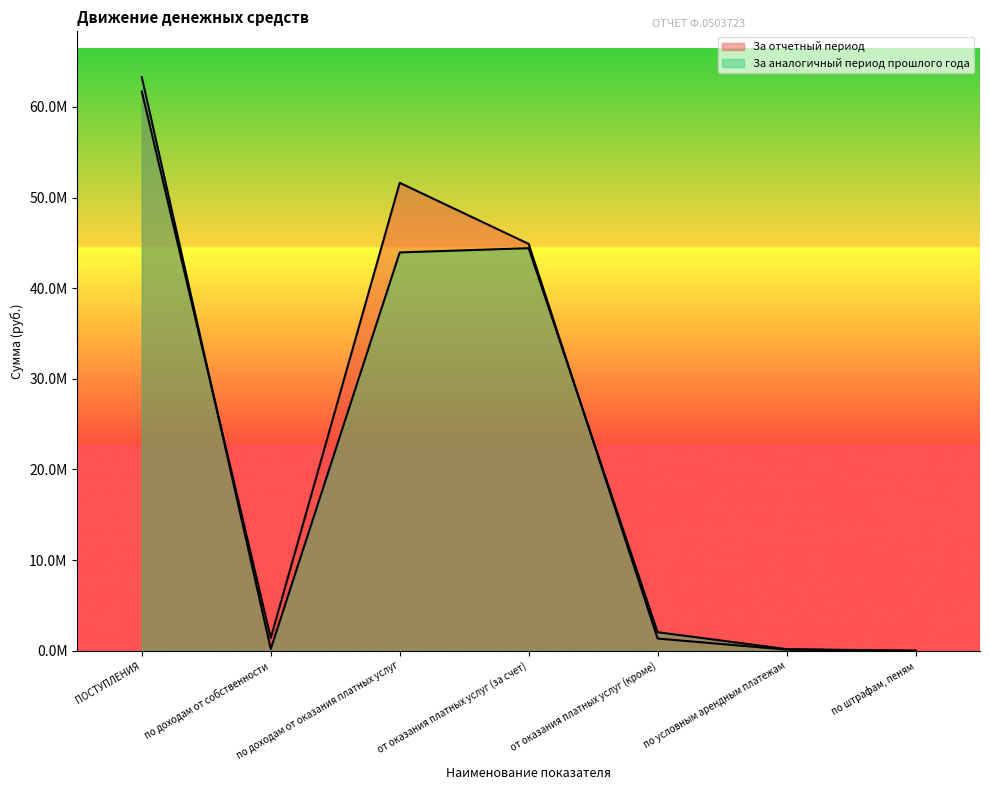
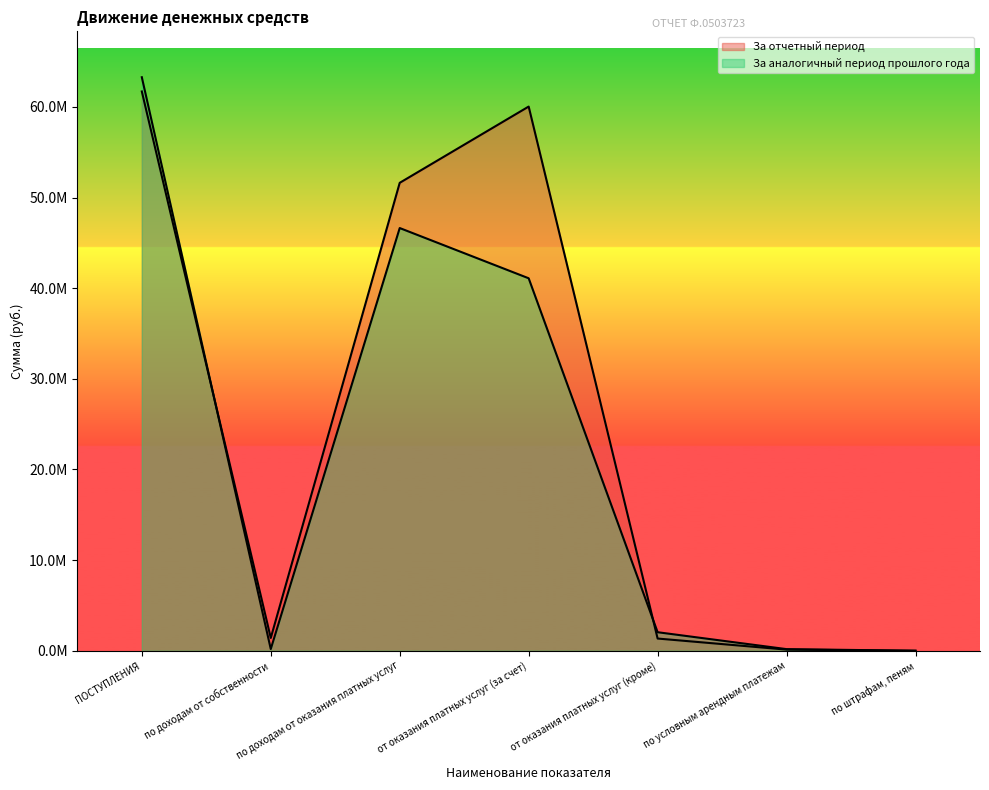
За аналогичный период прошлого года, по доходам от оказания платных услуг: 44000000 -> 47000000
За отчетный период, от оказания платных услуг (за счет): 45000000 -> 60000000
За аналогичный период прошлого года, от оказания платных услуг (за счет): 44000000 -> 41000000
